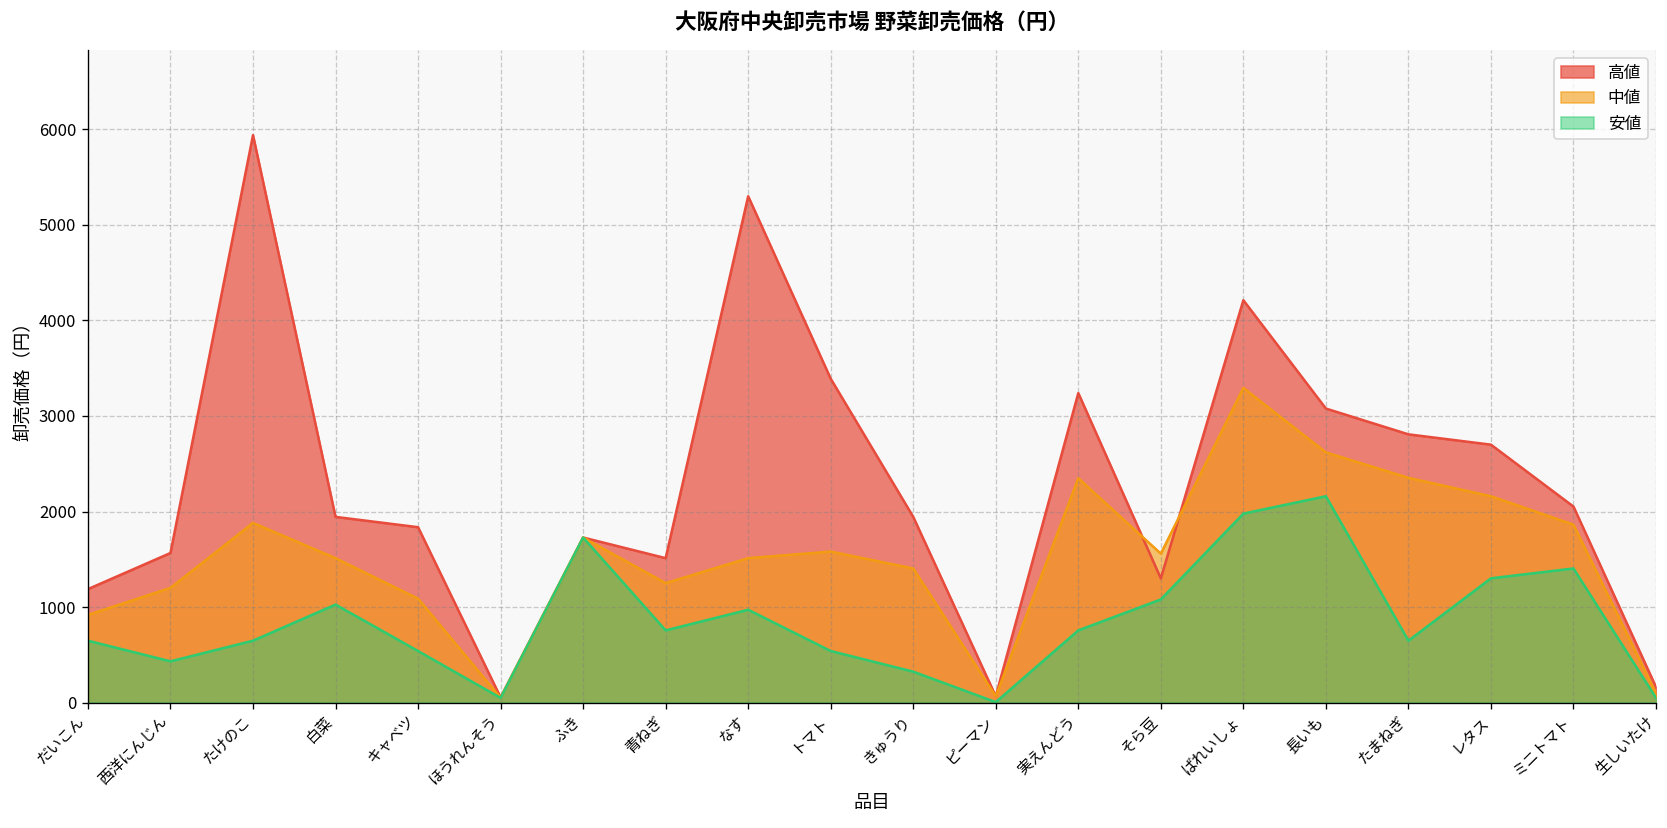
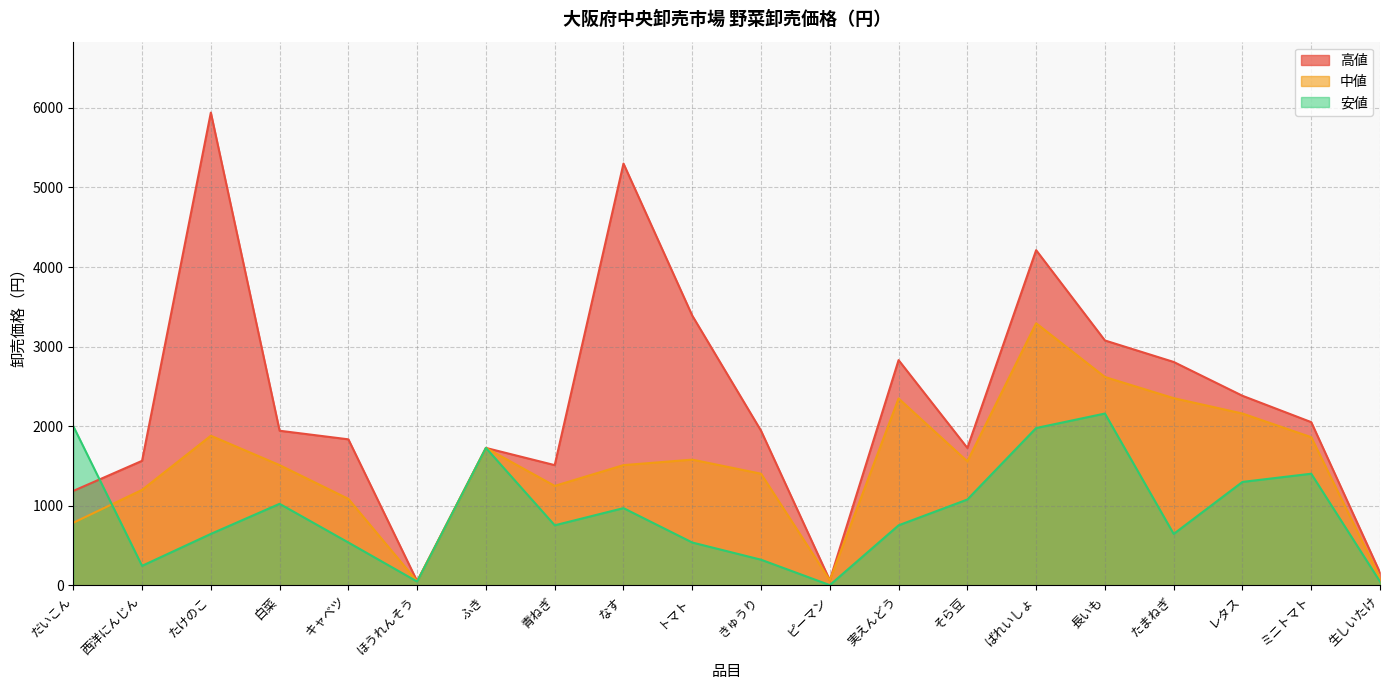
中値, だいこん: 900 -> 800
安値, だいこん: 600 -> 2000
安値, 西洋にんじん: 400 -> 200
高値, 実えんどう: 3200 -> 2800
高値, そら豆: 1300 -> 1700
高値, レタス: 2700 -> 2400
